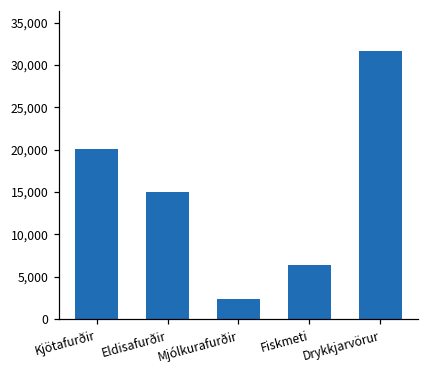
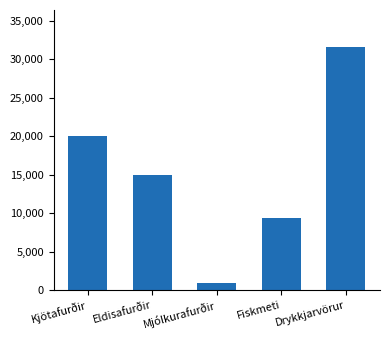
Mjólkurafurðir: 2,000 -> 1,000
Fiskmeti: 6,000 -> 9,000
